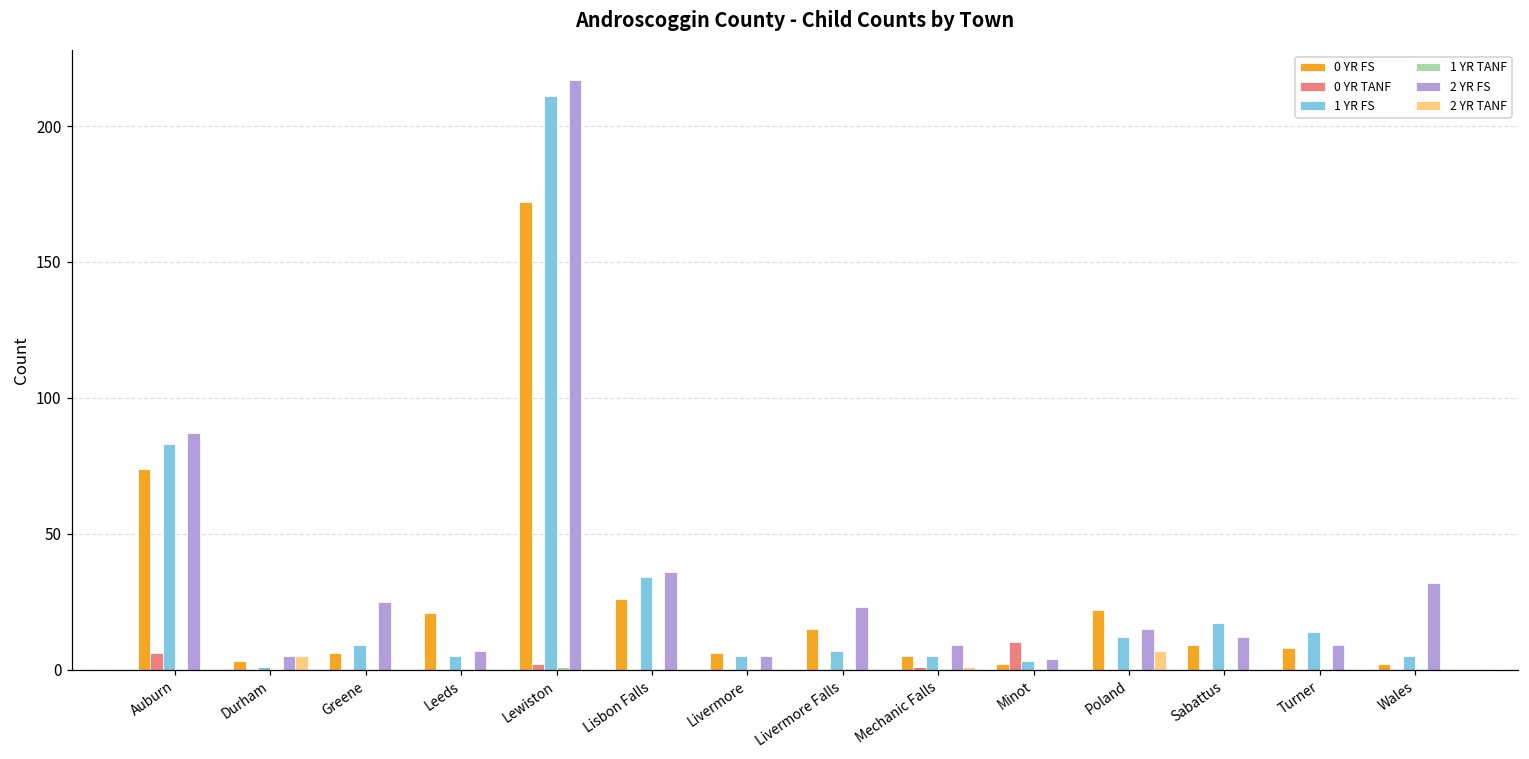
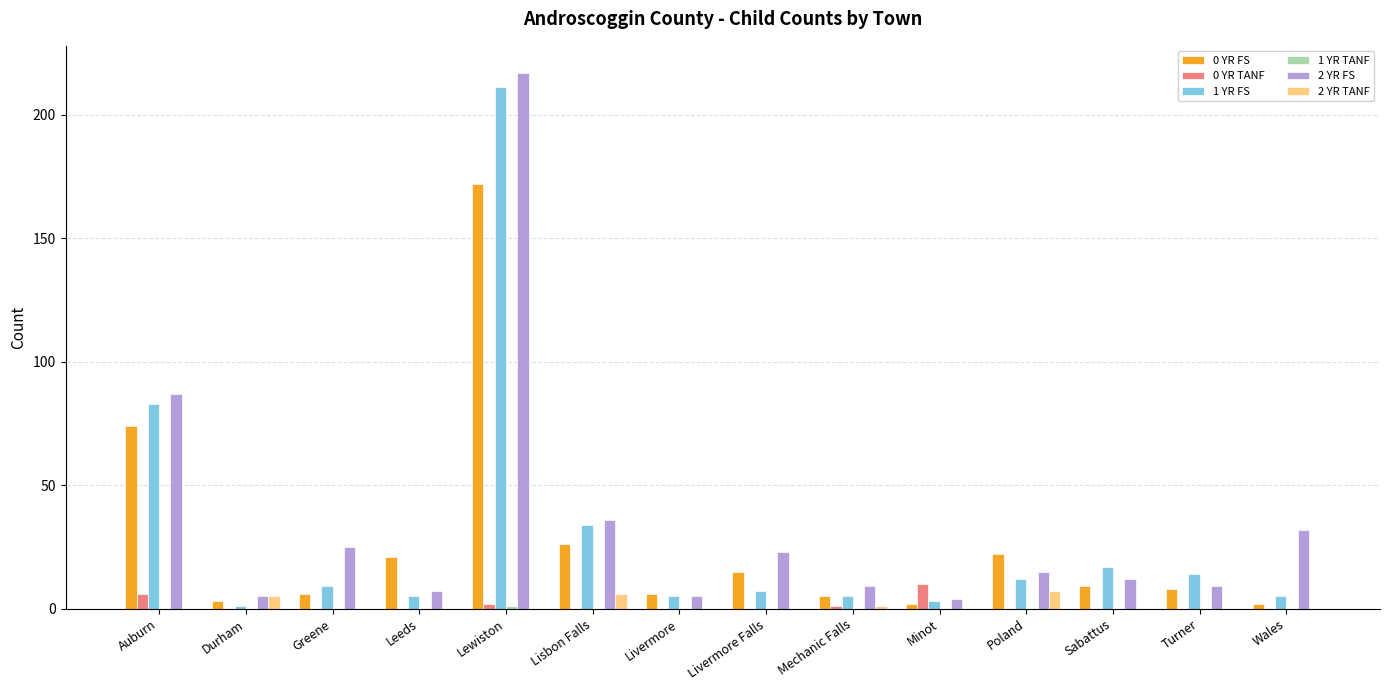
2 YR TANF, Lisbon Falls: 0 -> 6
